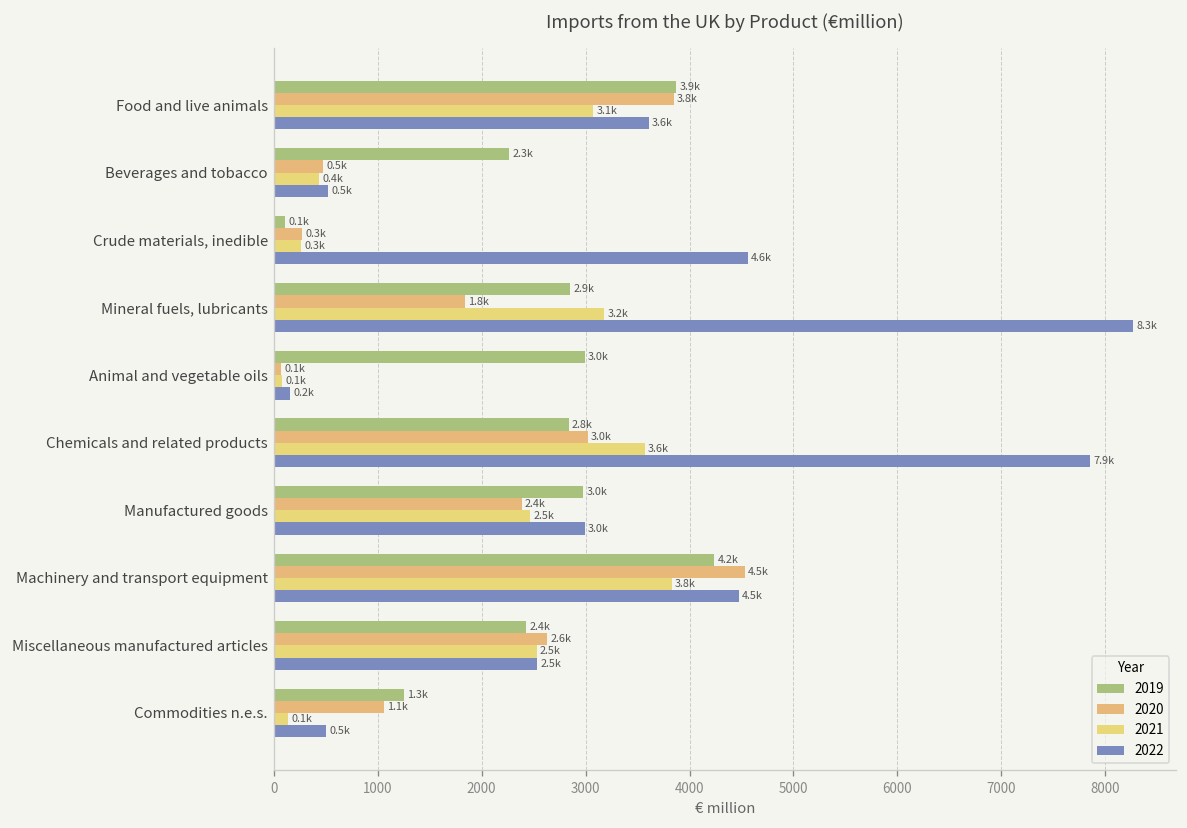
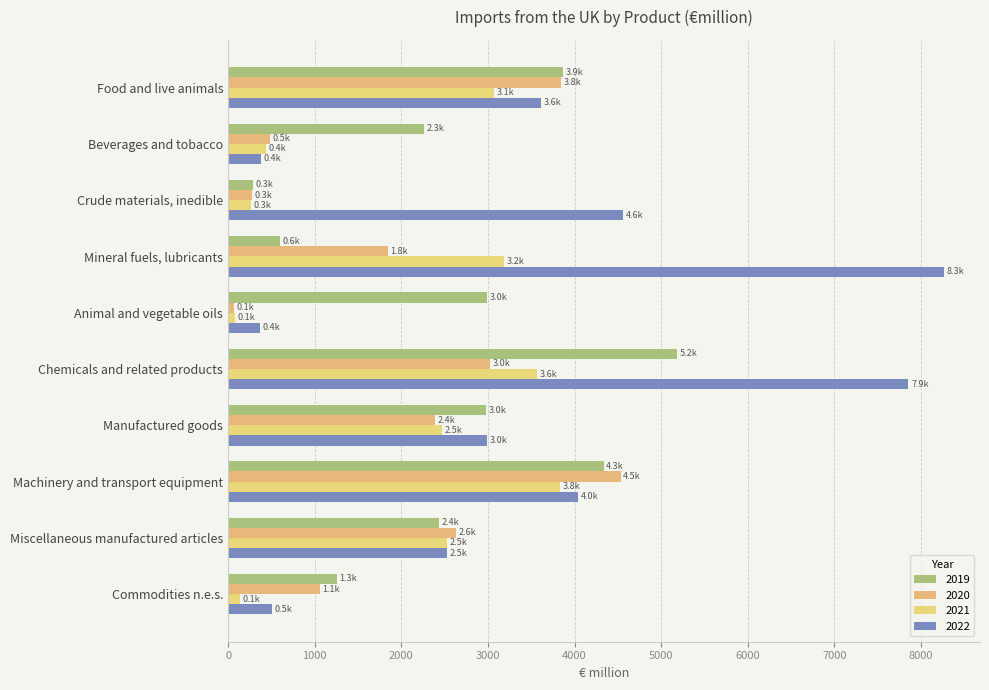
2022, Beverages and tobacco: 0.5k -> 0.4k
2019, Crude materials, inedible: 0.1k -> 0.3k
2019, Mineral fuels, lubricants: 2.9k -> 0.6k
2022, Animal and vegetable oils: 0.2k -> 0.4k
2019, Chemicals and related products: 2.8k -> 5.2k
2019, Machinery and transport equipment: 4.2k -> 4.3k
2022, Machinery and transport equipment: 4.5k -> 4.0k
